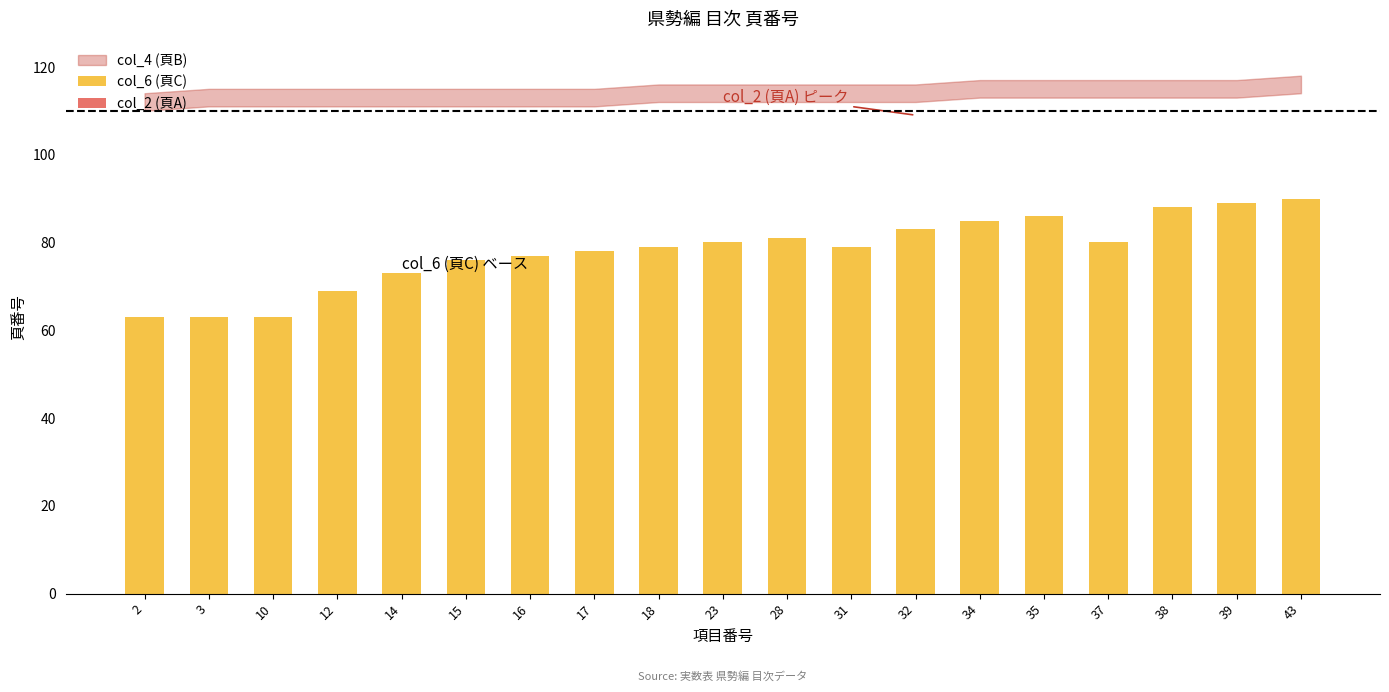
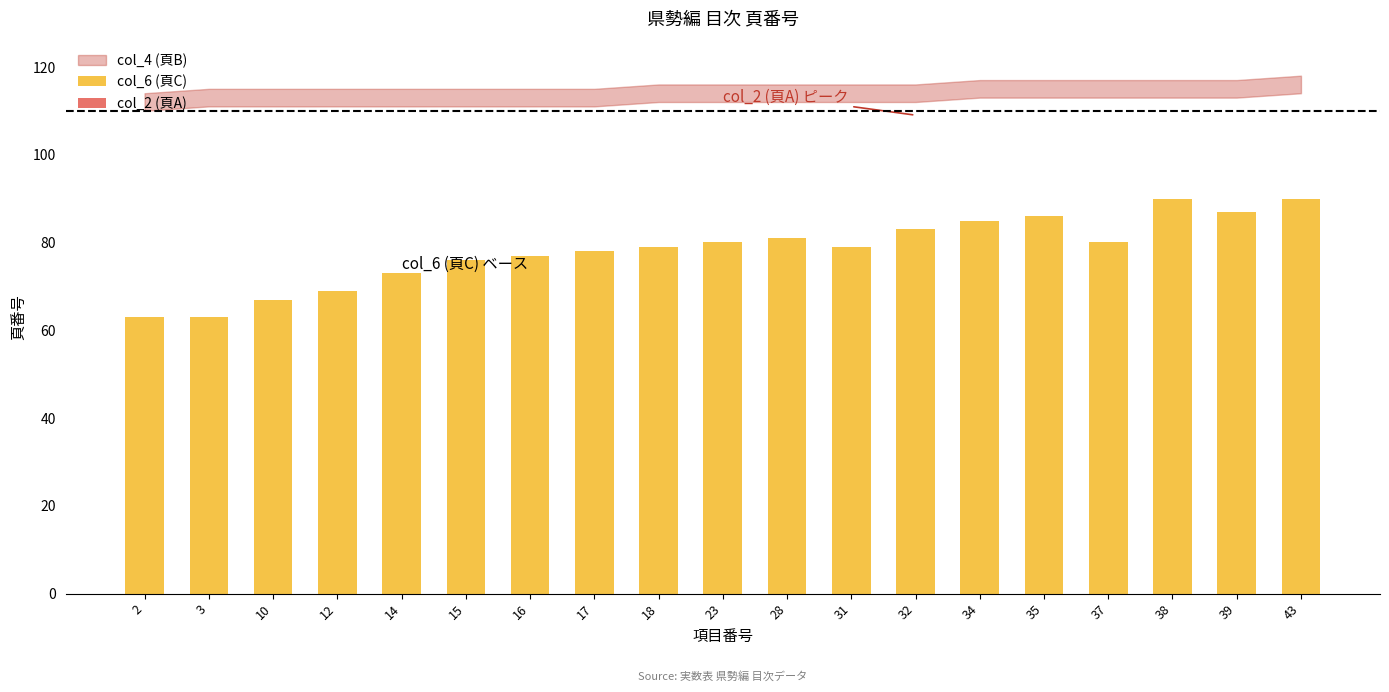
col_6 (頁C), 10: 63 -> 67
col_6 (頁C), 38: 88 -> 90
col_6 (頁C), 39: 89 -> 87
